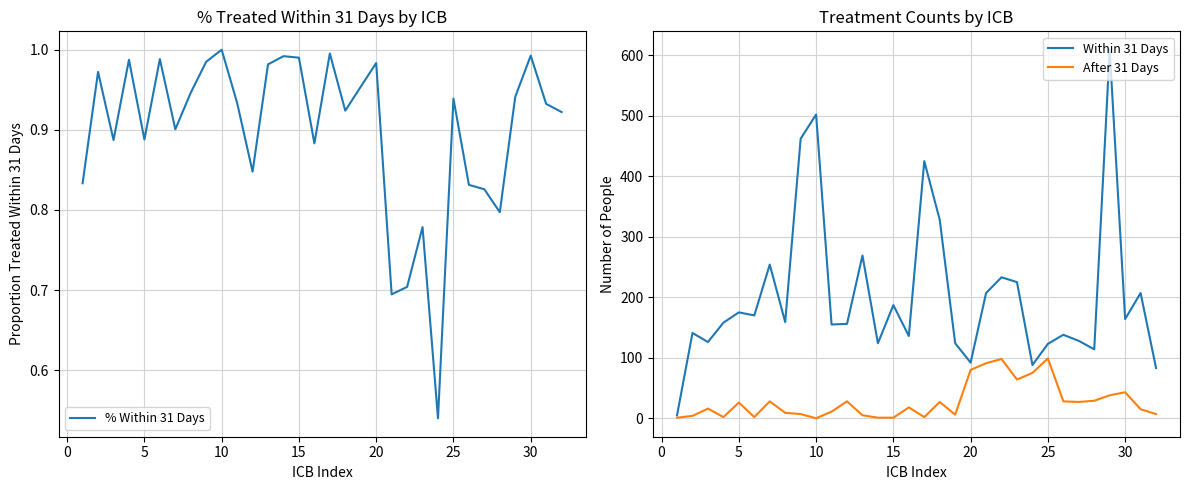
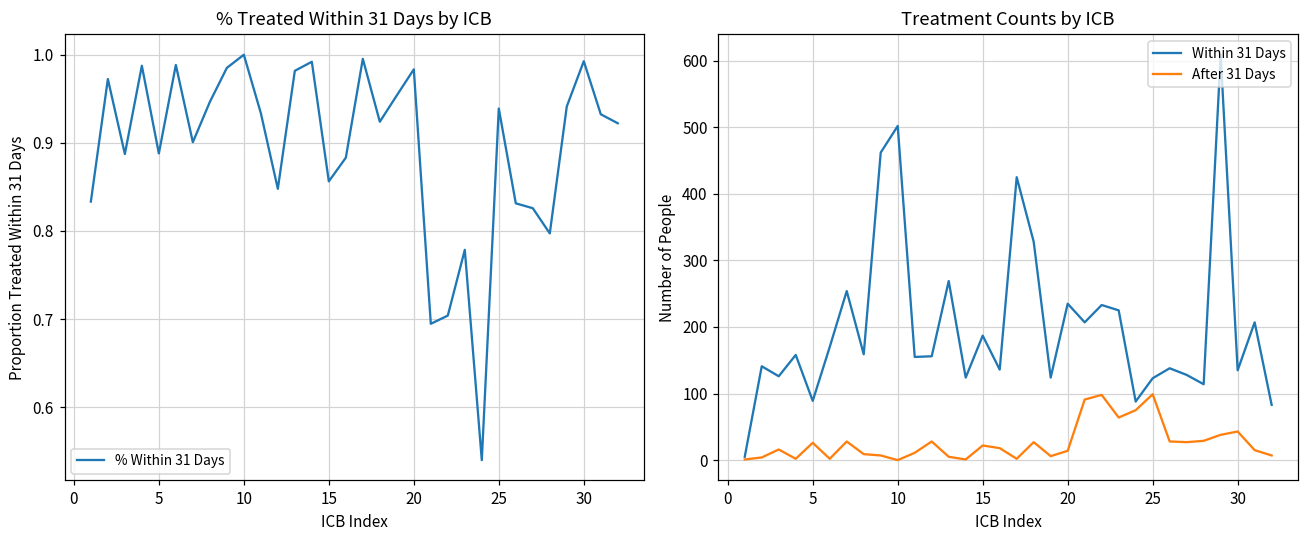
% Treated Within 31 Days by ICB, 15: 0.99 -> 0.86
Treatment Counts by ICB, Within 31 Days, 5: 180 -> 90
Treatment Counts by ICB, After 31 Days, 15: 0 -> 20
Treatment Counts by ICB, Within 31 Days, 20: 90 -> 240
Treatment Counts by ICB, After 31 Days, 20: 80 -> 10
Treatment Counts by ICB, Within 31 Days, 30: 160 -> 140
